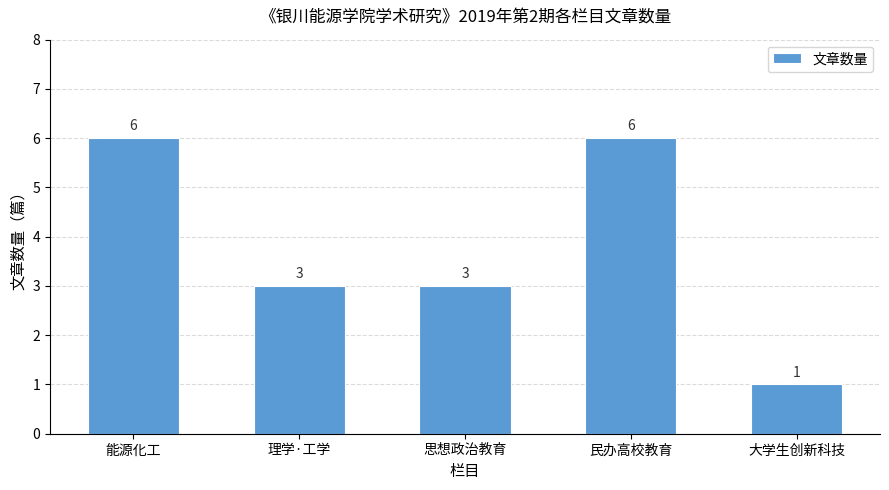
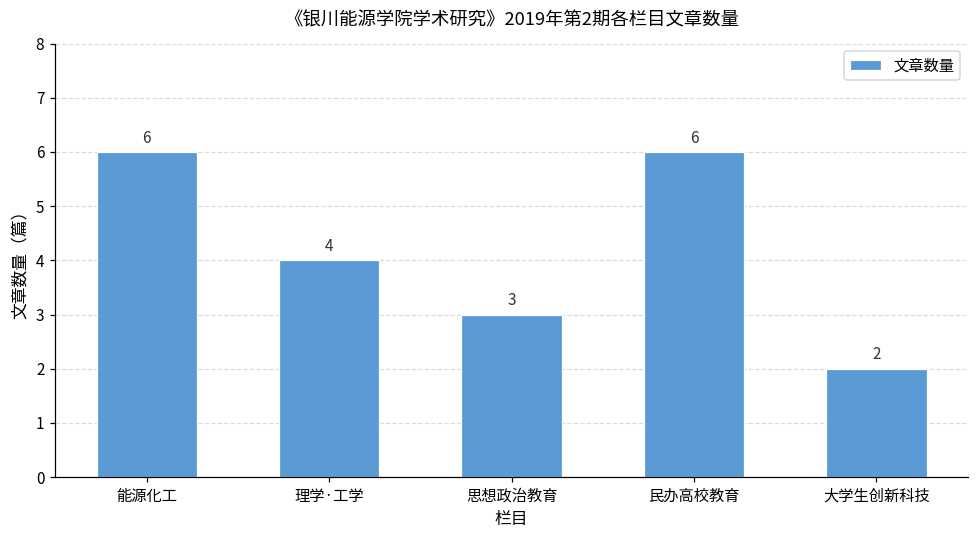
理学·工学: 3 -> 4
大学生创新科技: 1 -> 2
